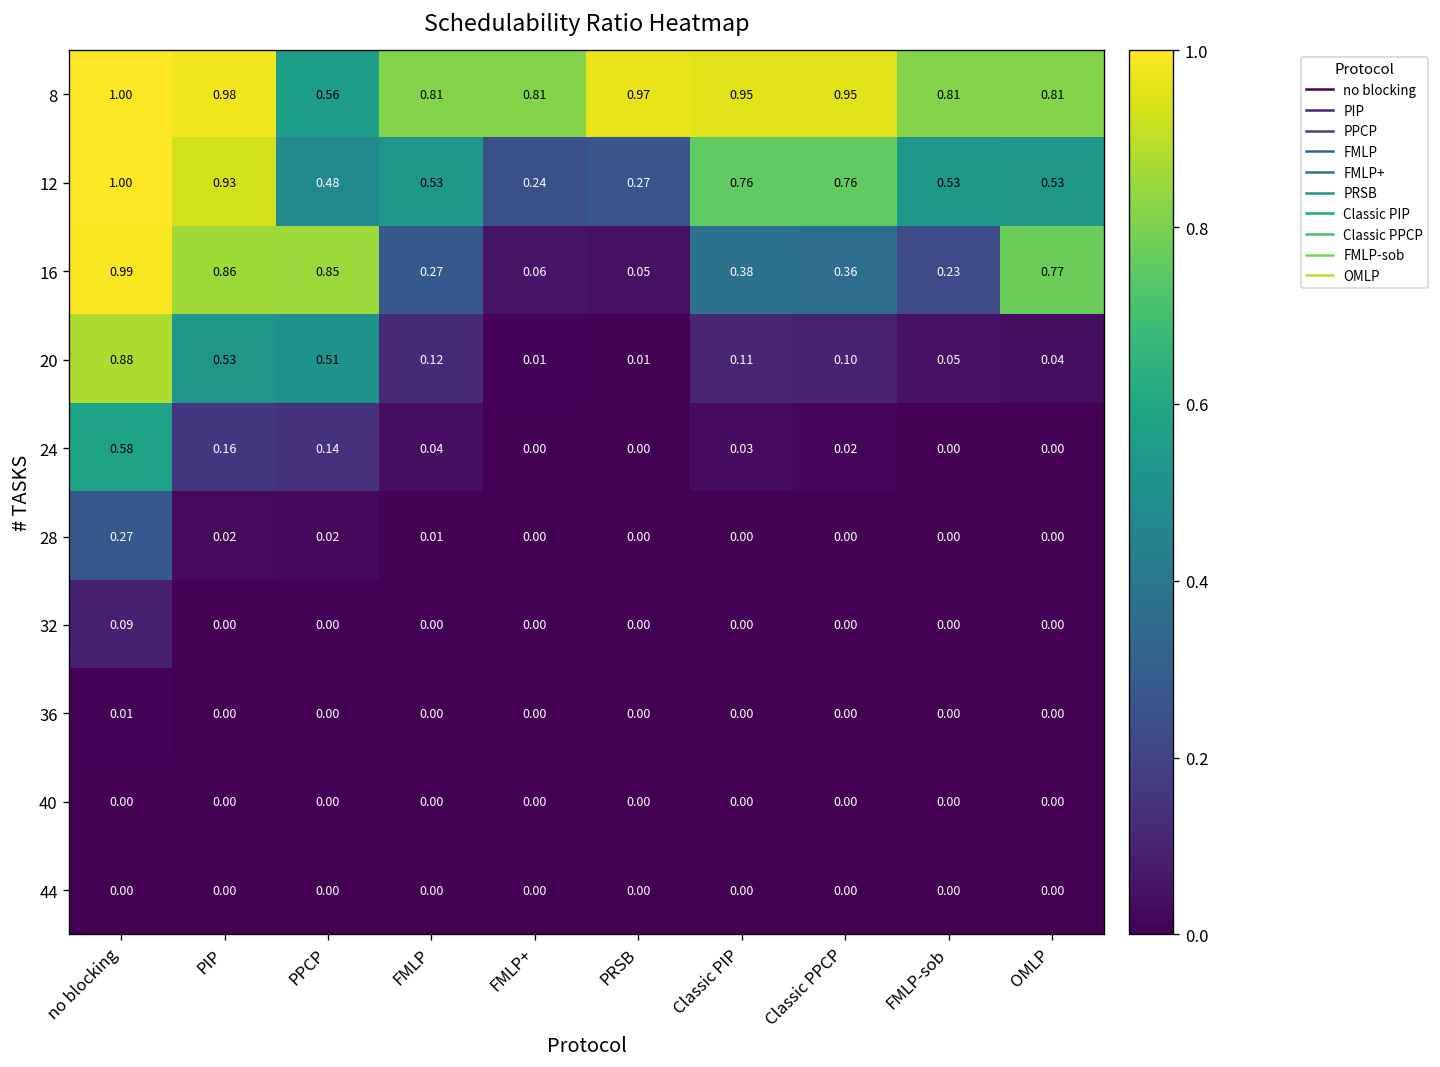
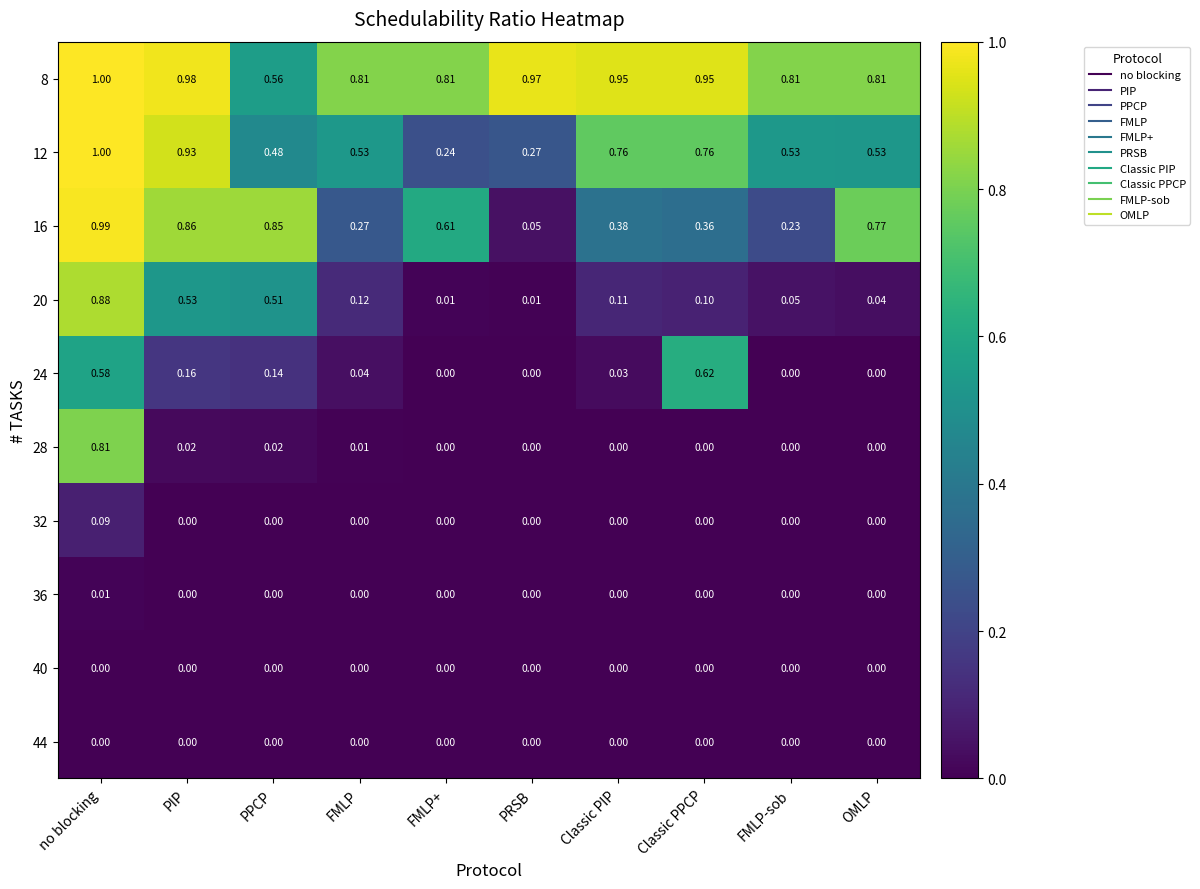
16, FMLP+: 0.06 -> 0.61
24, Classic PPCP: 0.02 -> 0.62
28, no blocking: 0.27 -> 0.81
